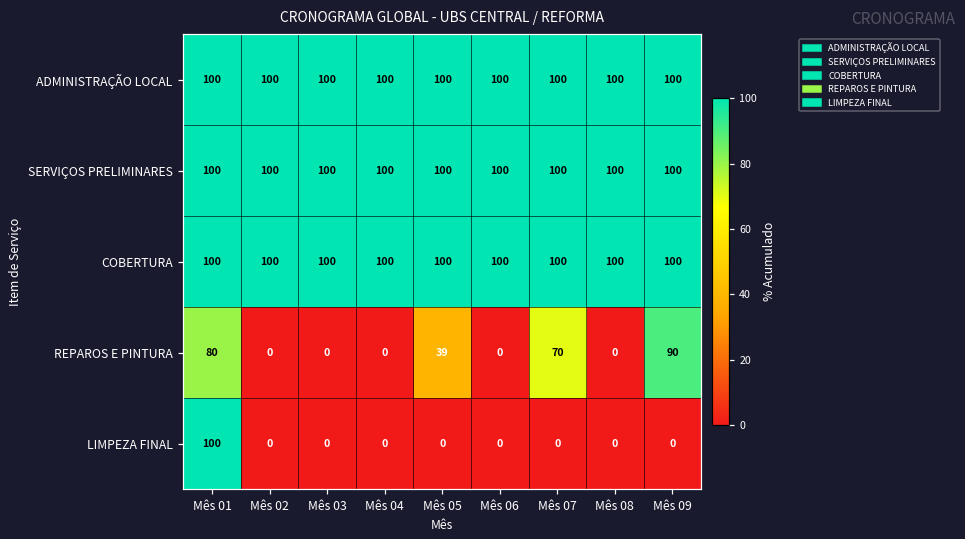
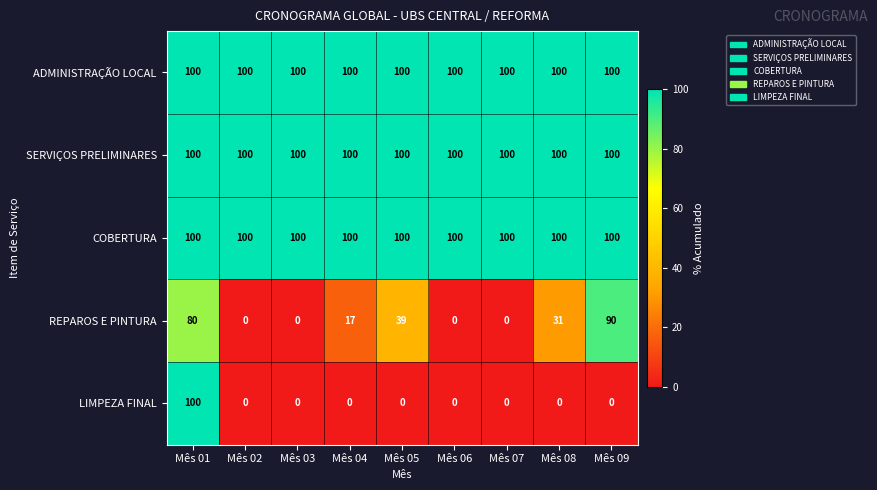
REPAROS E PINTURA, Mês 04: 0 -> 17
REPAROS E PINTURA, Mês 07: 70 -> 0
REPAROS E PINTURA, Mês 08: 0 -> 31
